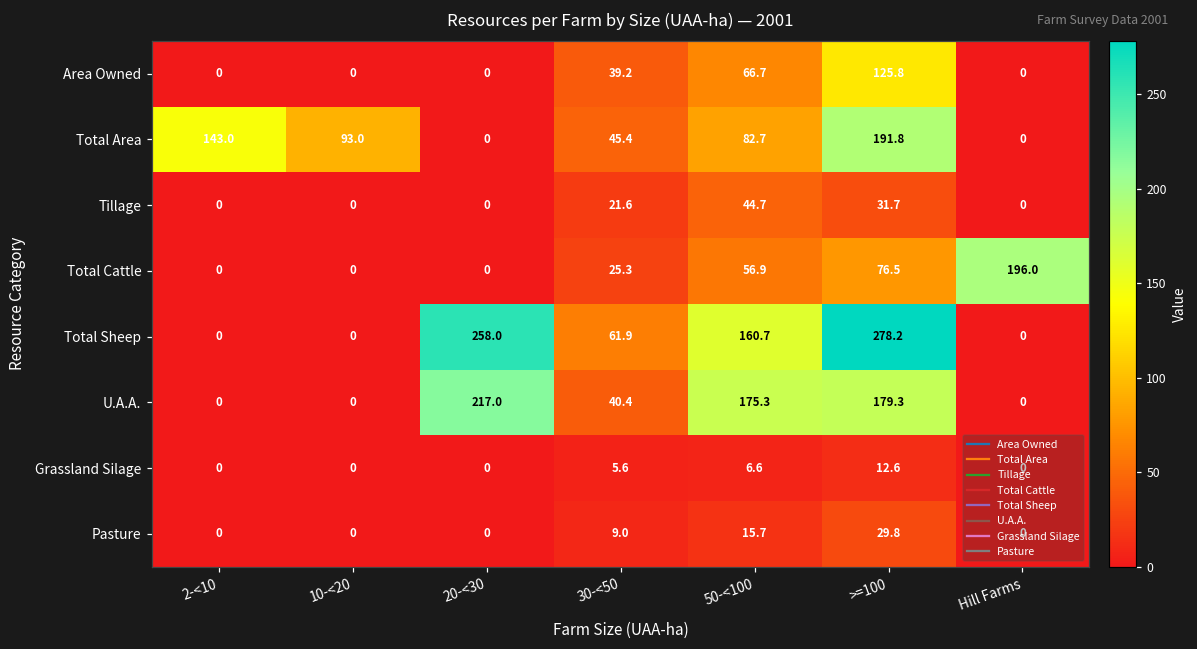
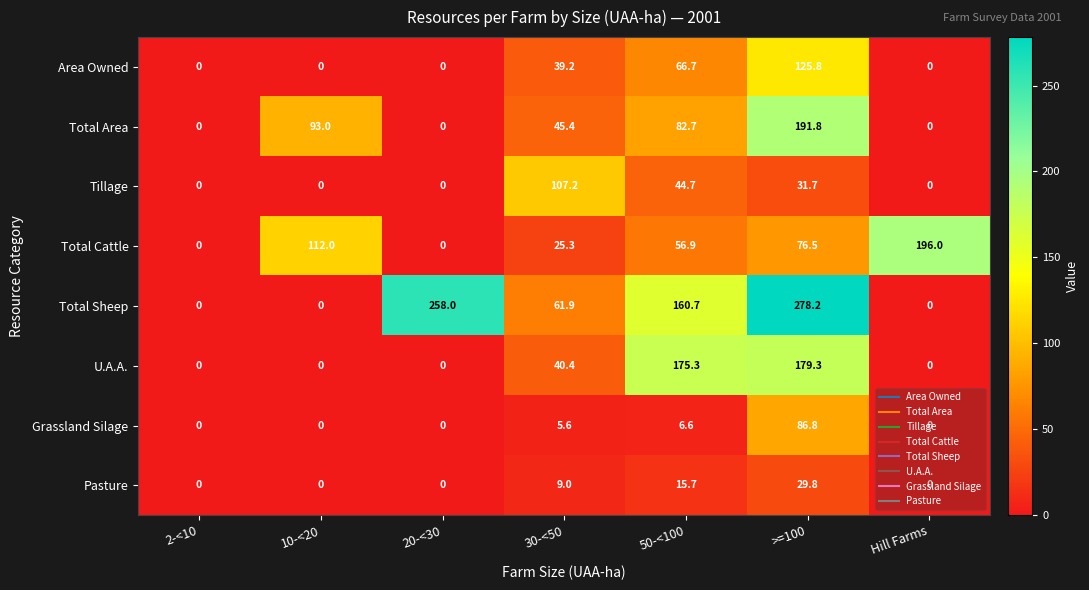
Total Area, 2-<10: 143.0 -> 0
Tillage, 30-<50: 21.6 -> 107.2
Total Cattle, 10-<20: 0 -> 112.0
U.A.A., 20-<30: 217.0 -> 0
Grassland Silage, >=100: 12.6 -> 86.8
